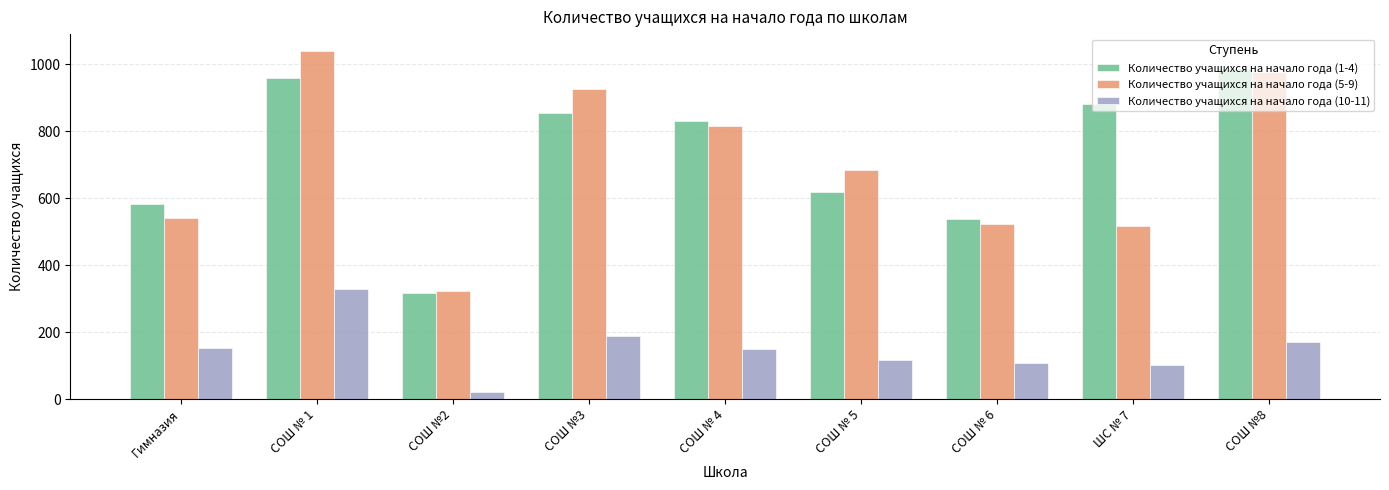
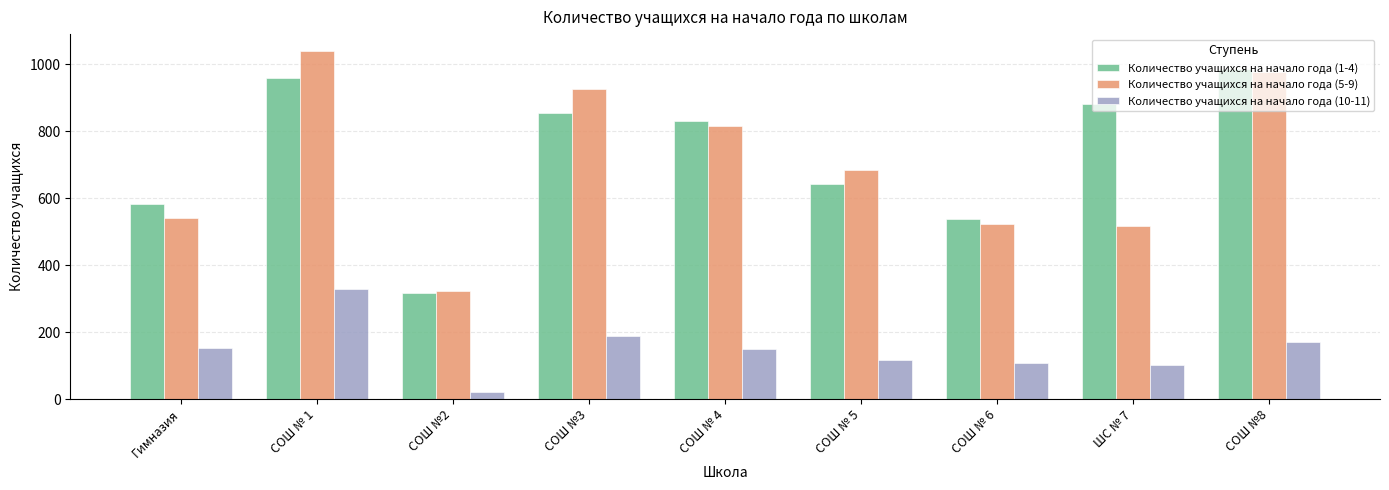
Количество учащихся на начало года (1-4), СОШ № 5: 620 -> 640
